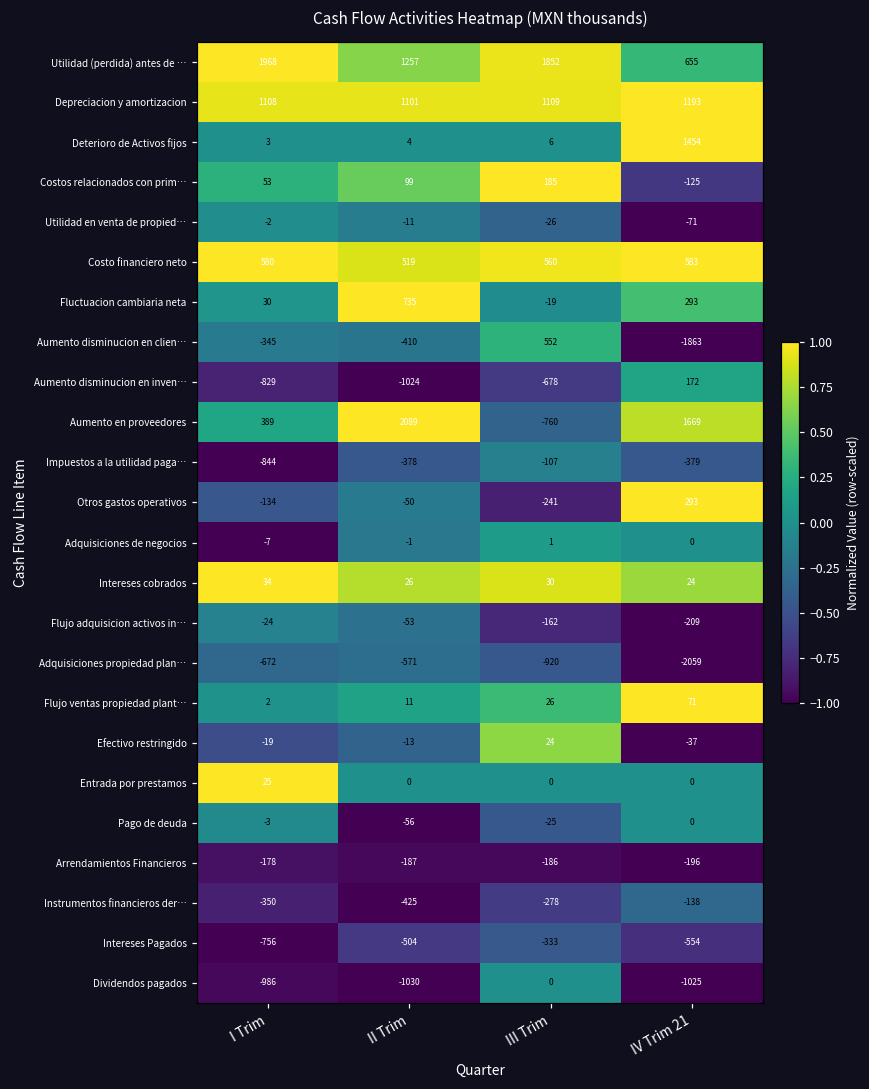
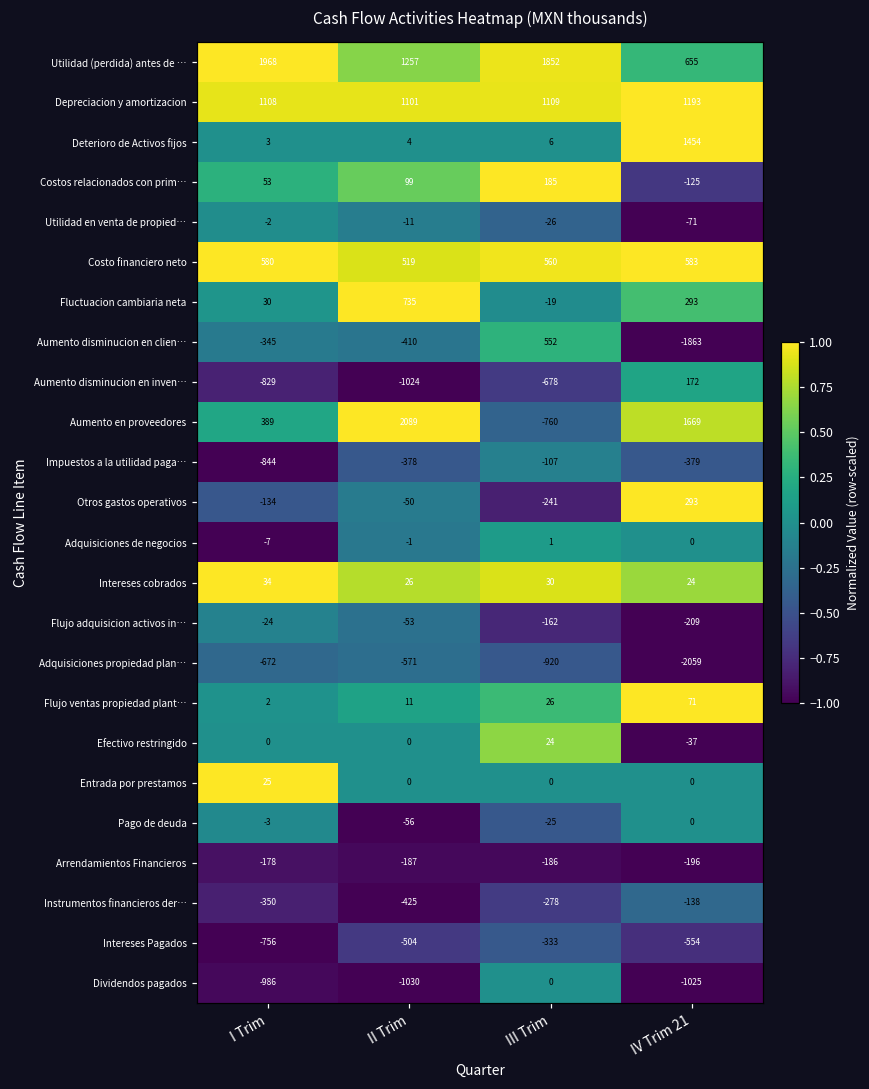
Efectivo restringido, I Trim: -19 -> 0
Efectivo restringido, II Trim: -13 -> 0
